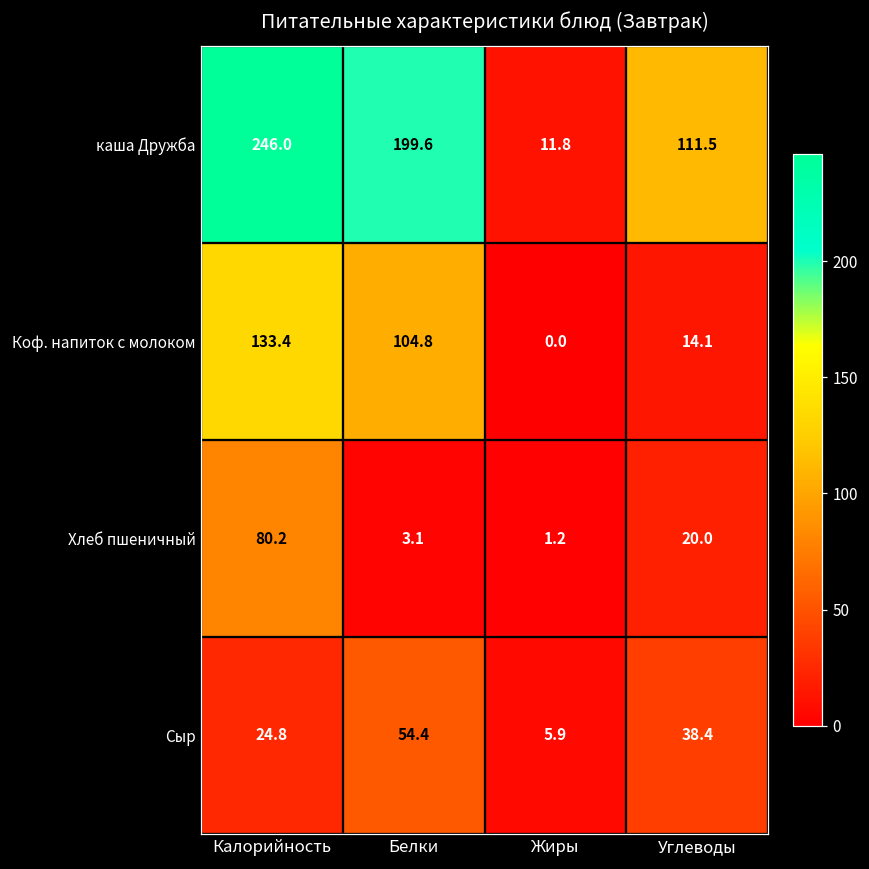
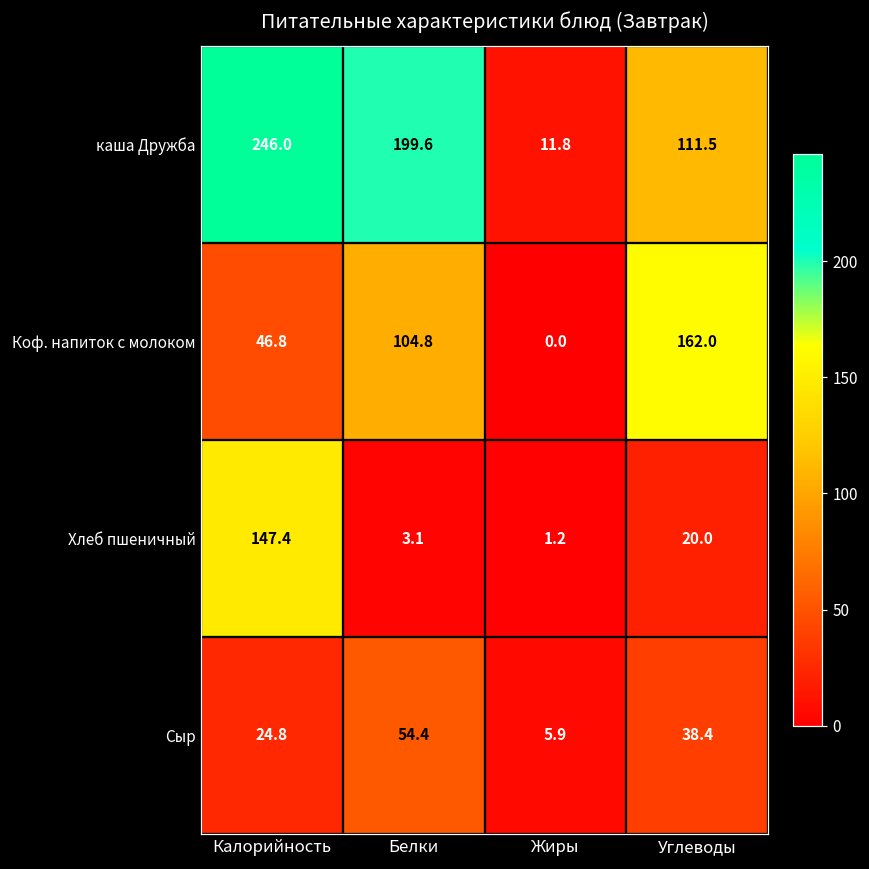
Коф. напиток с молоком, Калорийность: 133.4 -> 46.8
Коф. напиток с молоком, Углеводы: 14.1 -> 162.0
Хлеб пшеничный, Калорийность: 80.2 -> 147.4
